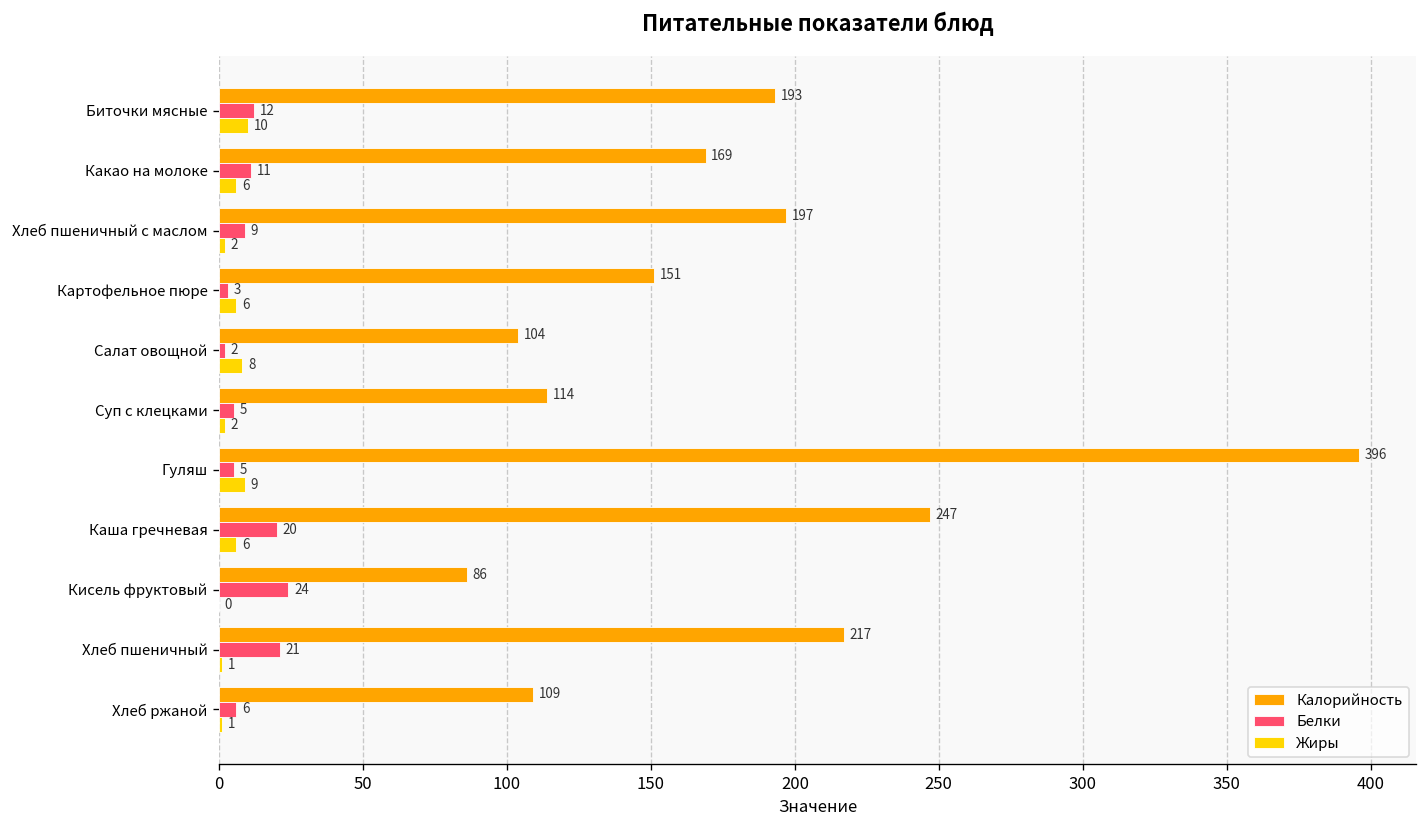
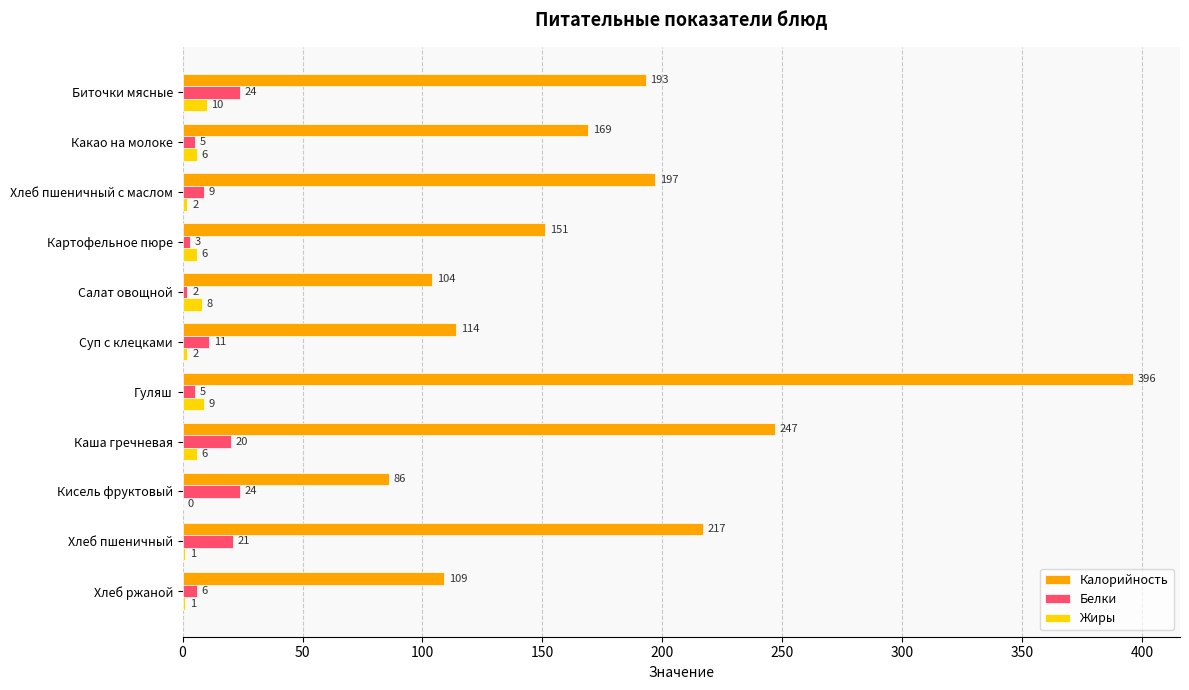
Белки, Биточки мясные: 12 -> 24
Белки, Какао на молоке: 11 -> 5
Белки, Суп с клецками: 5 -> 11
